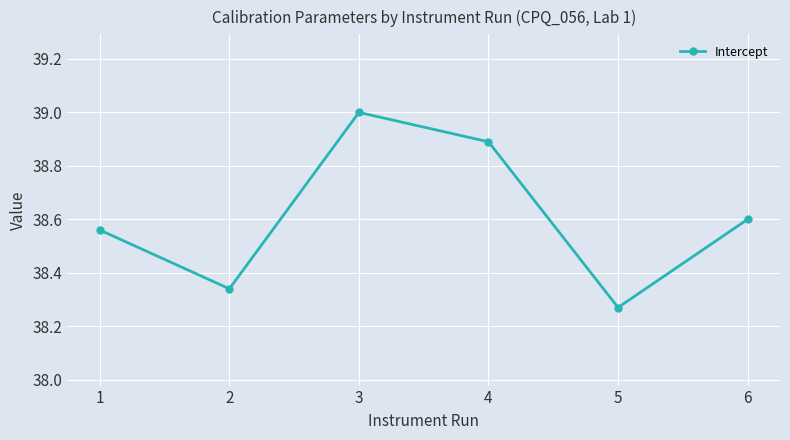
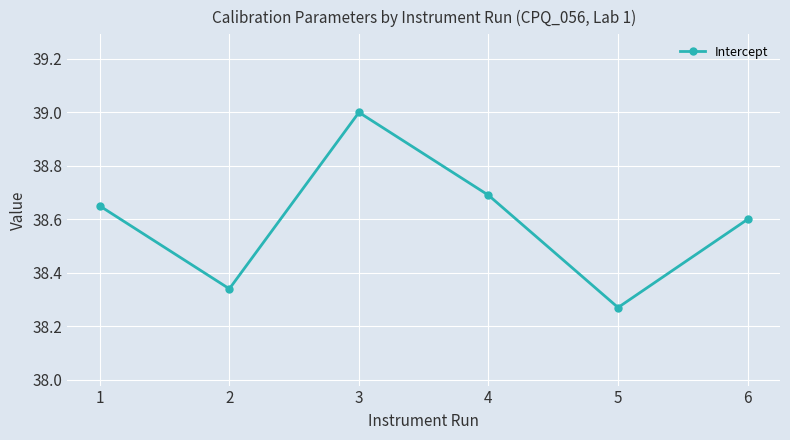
1: 38.56 -> 38.65
4: 38.89 -> 38.69
